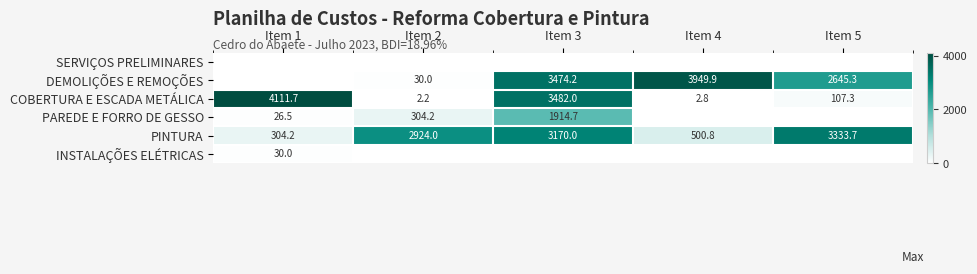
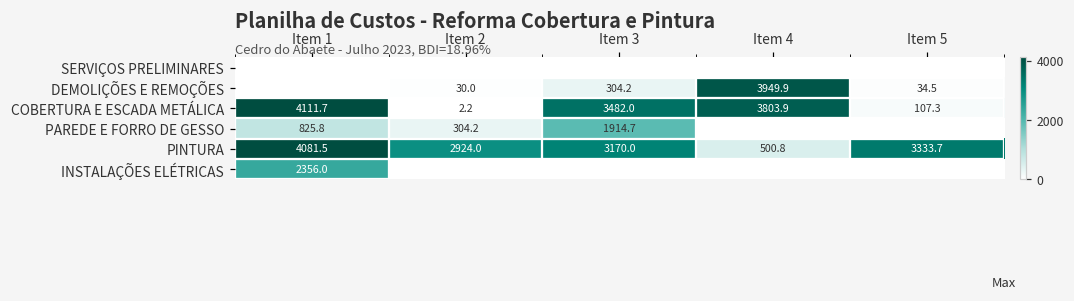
DEMOLIÇÕES E REMOÇÕES, Item 3: 3474.2 -> 304.2
DEMOLIÇÕES E REMOÇÕES, Item 5: 2645.3 -> 34.5
COBERTURA E ESCADA METÁLICA, Item 4: 2.8 -> 3803.9
PAREDE E FORRO DE GESSO, Item 1: 26.5 -> 825.8
PINTURA, Item 1: 304.2 -> 4081.5
INSTALAÇÕES ELÉTRICAS, Item 1: 30.0 -> 2356.0
